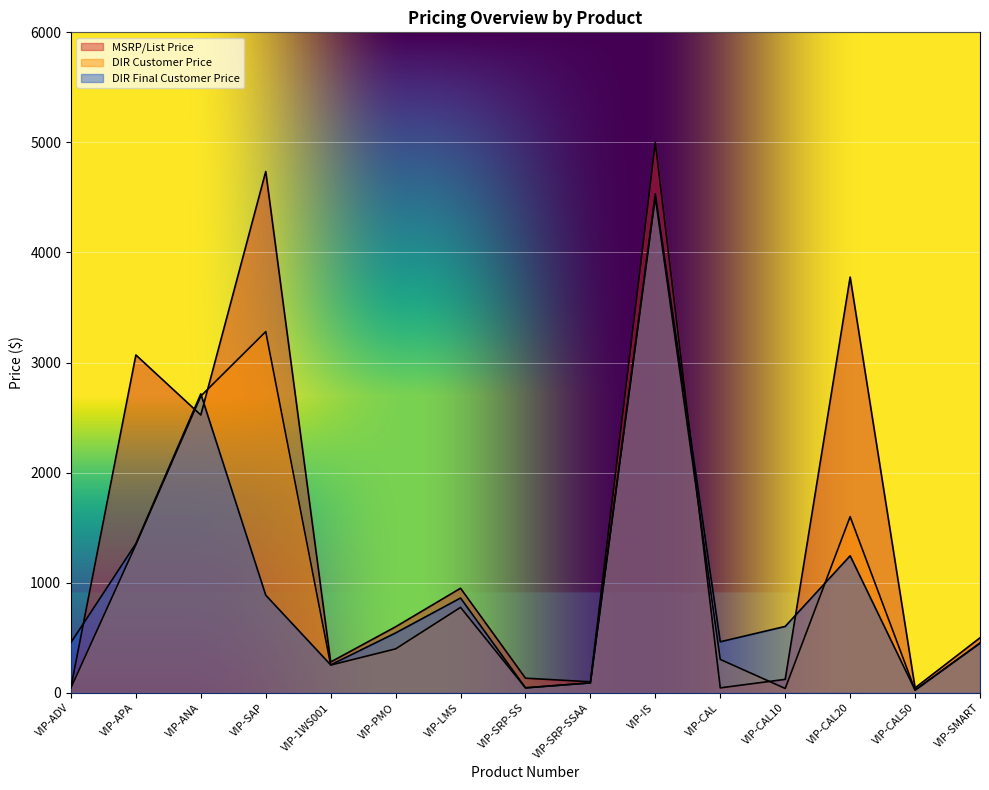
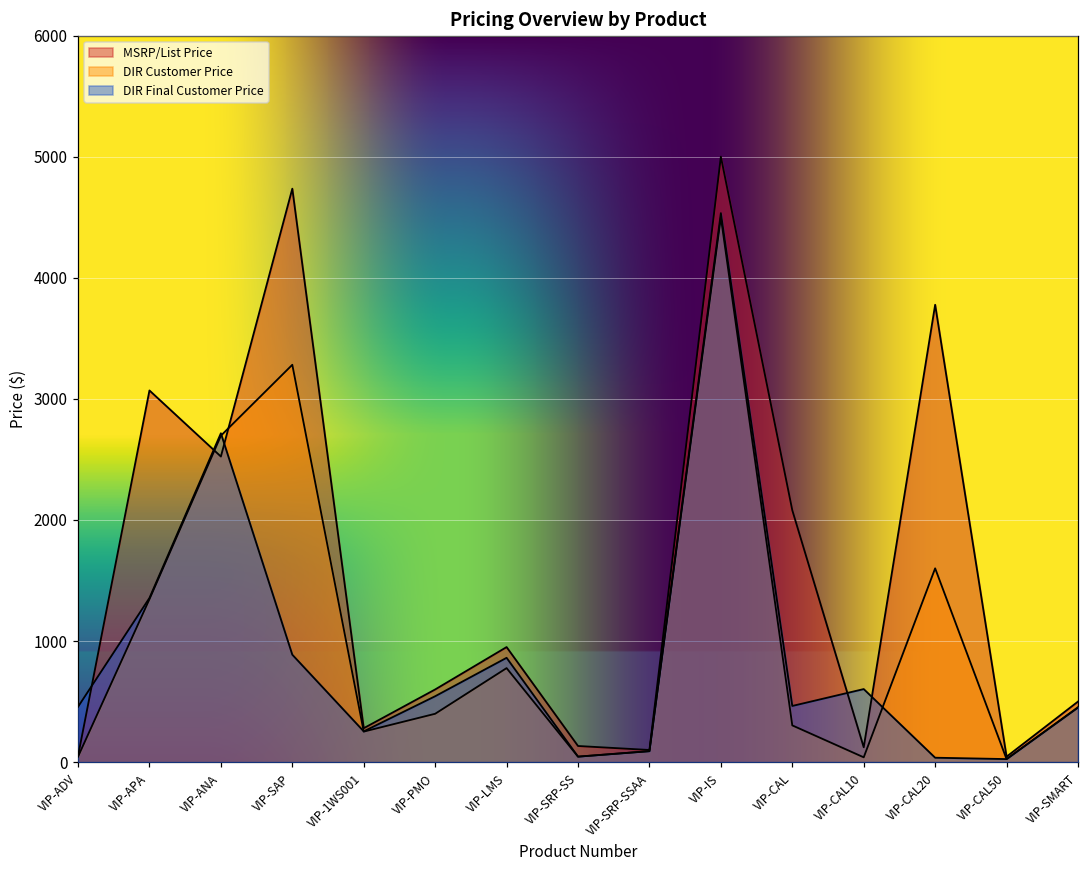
MSRP/List Price, VIP-CAL: 50 -> 2080
DIR Final Customer Price, VIP-CAL20: 1250 -> 40
